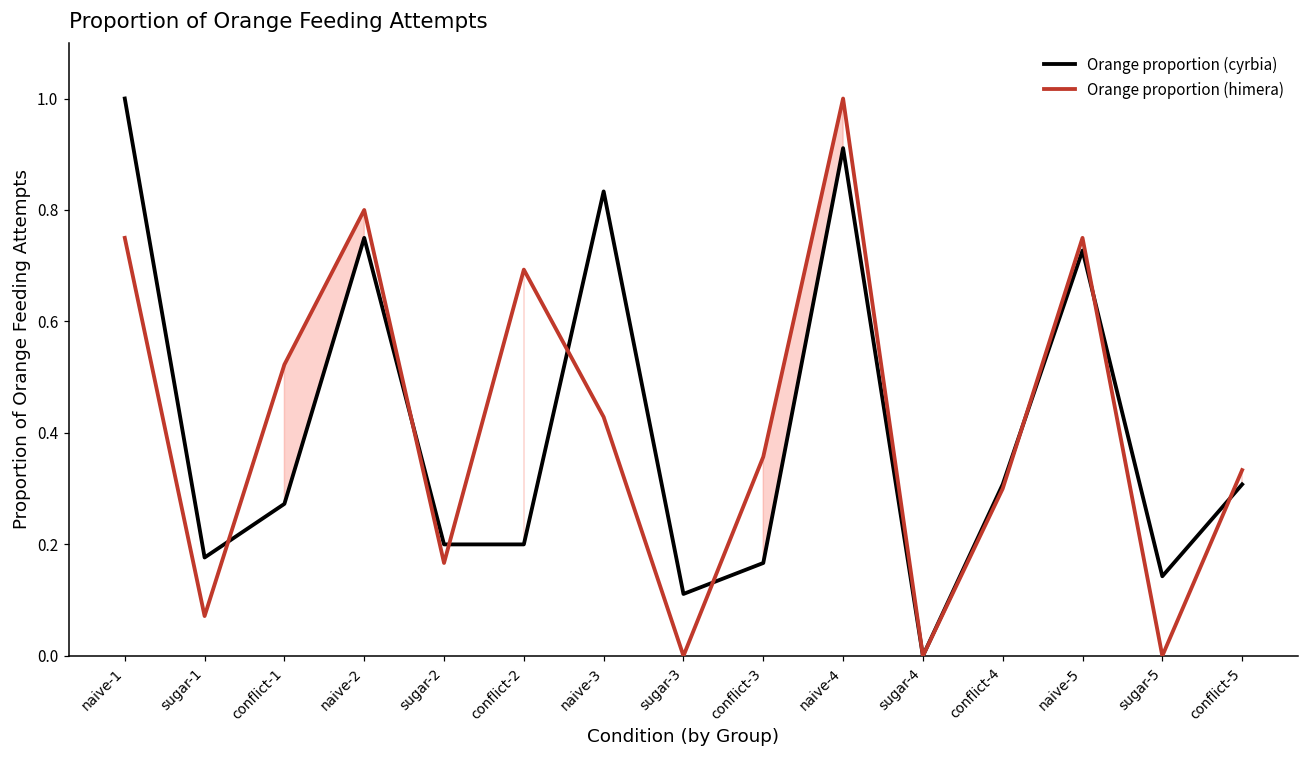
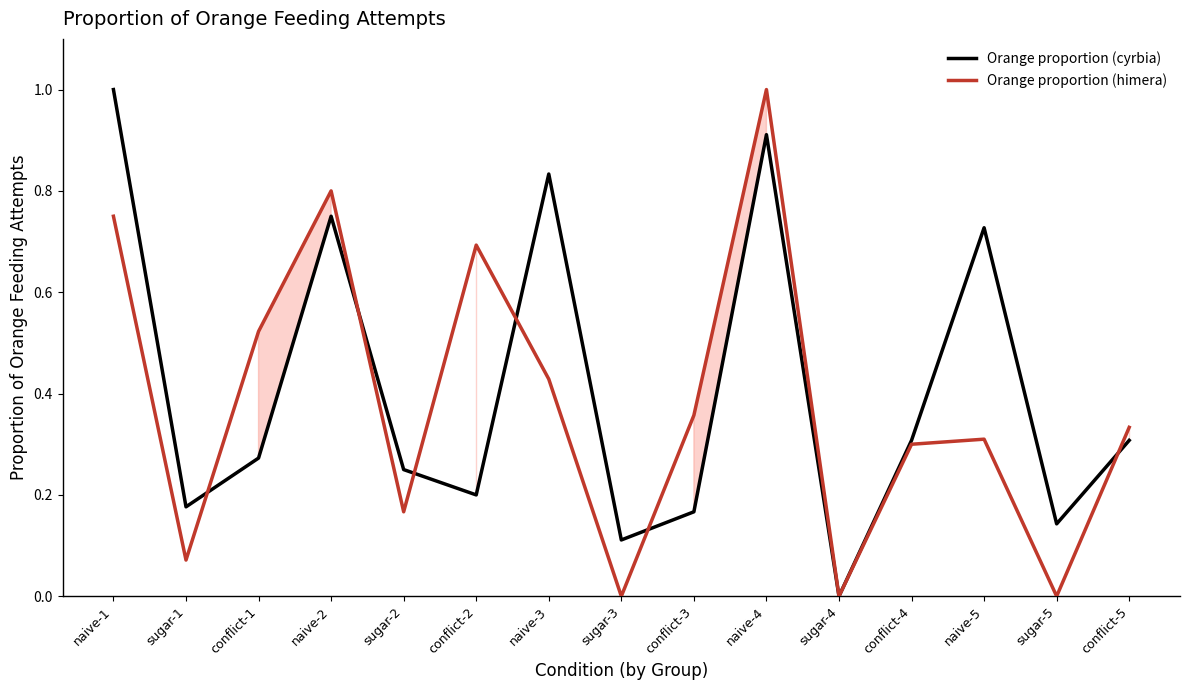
Orange proportion (cyrbia), sugar-2: 0.20 -> 0.25
Orange proportion (himera), naive-5: 0.75 -> 0.31
